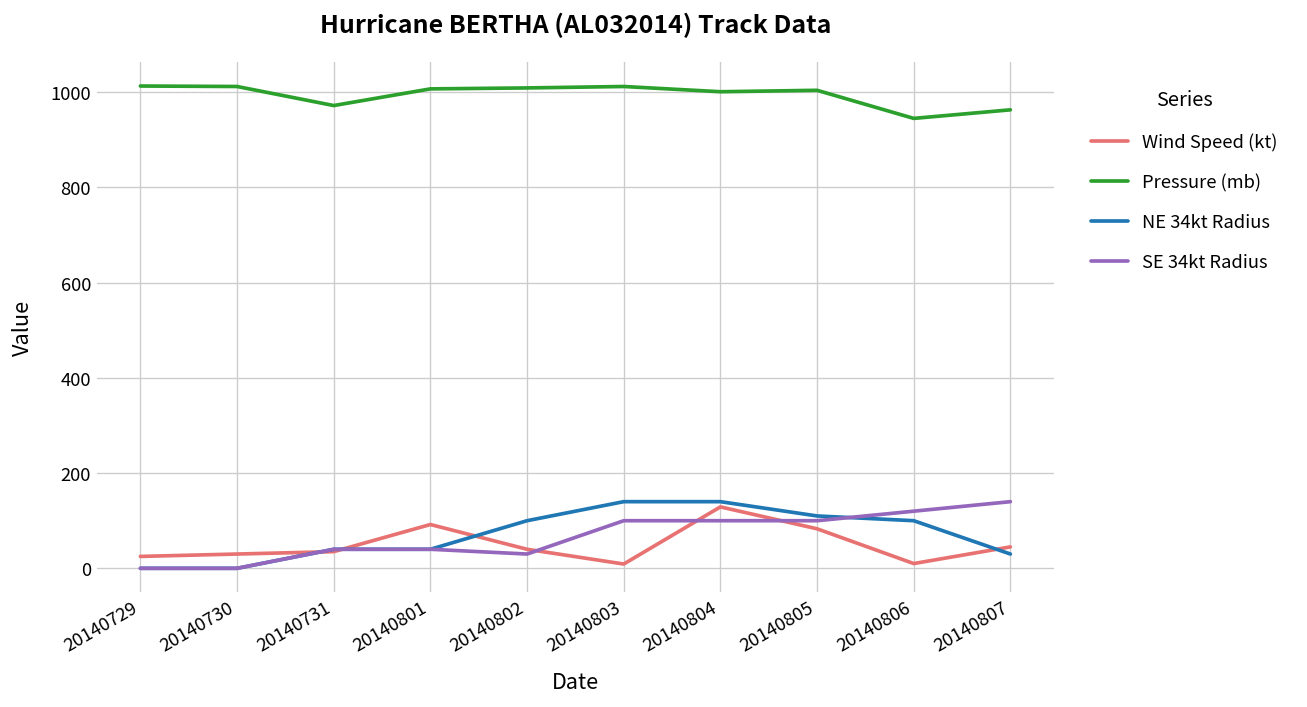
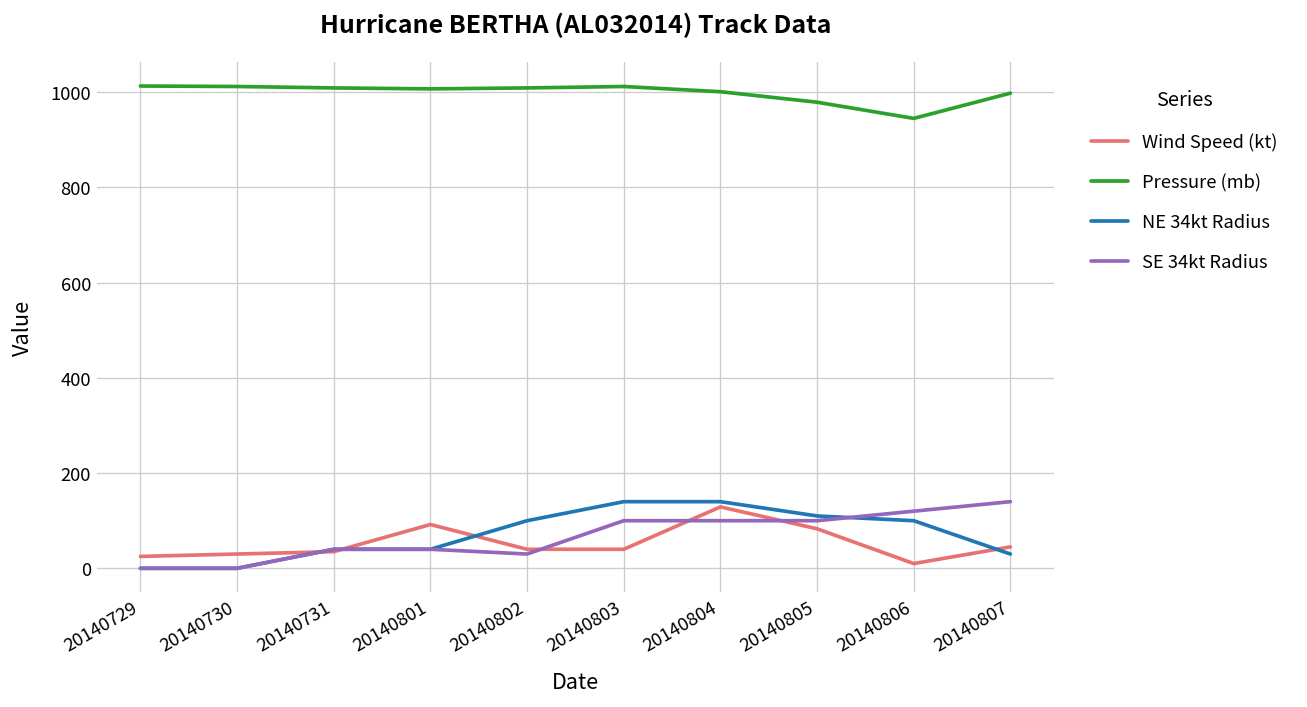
Pressure (mb), 20140731: 970 -> 1010
Wind Speed (kt), 20140803: 10 -> 40
Pressure (mb), 20140805: 1000 -> 980
Pressure (mb), 20140807: 960 -> 1000
